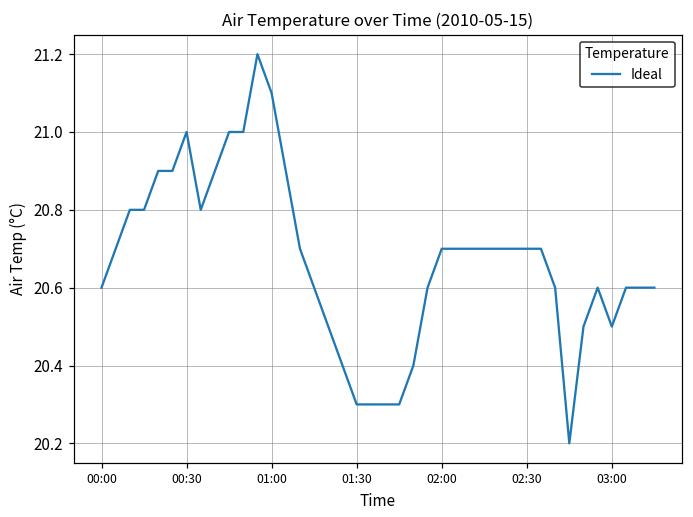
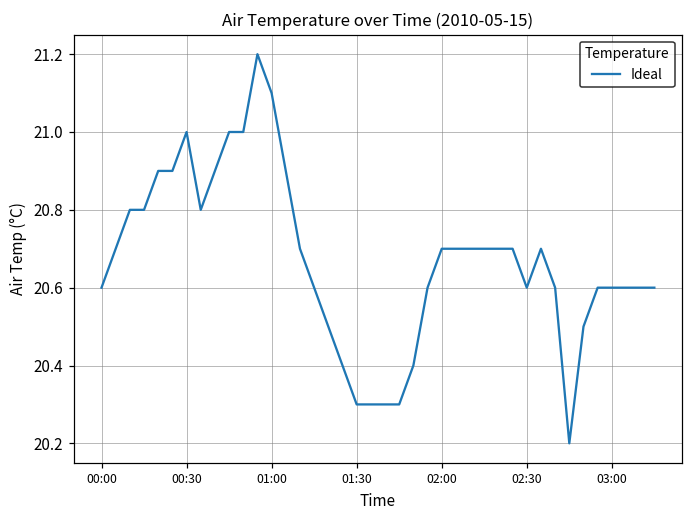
02:30: 20.7 -> 20.6
03:00: 20.5 -> 20.6
